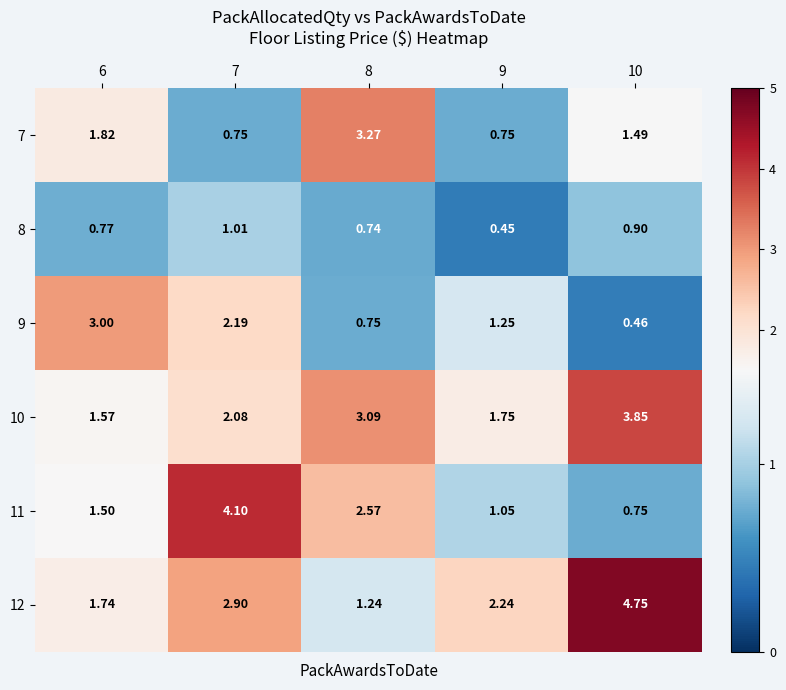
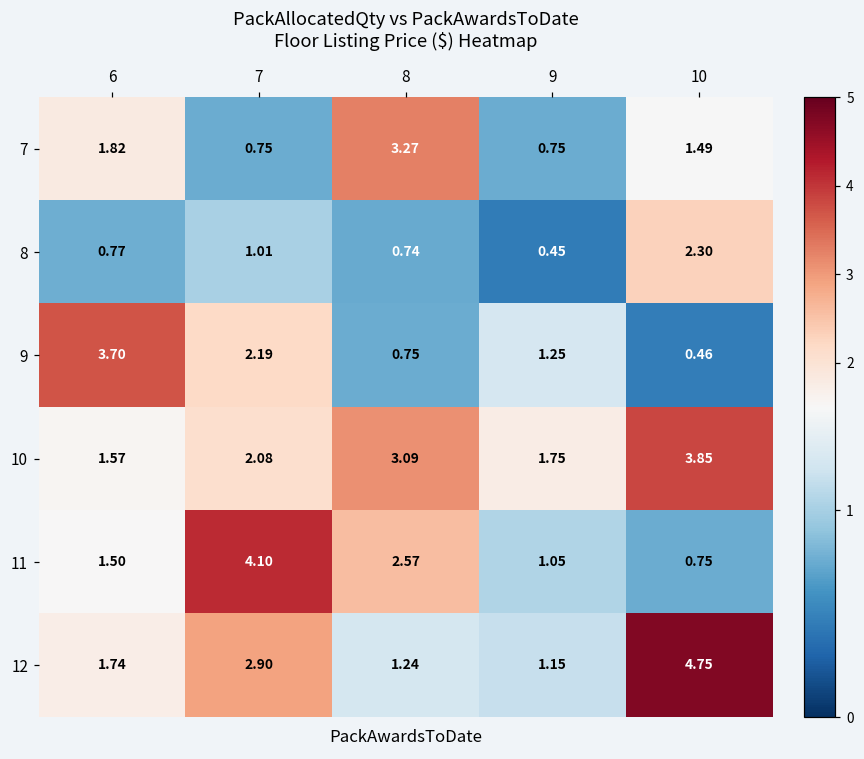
8, 10: 0.90 -> 2.30
9, 6: 3.00 -> 3.70
12, 9: 2.24 -> 1.15
